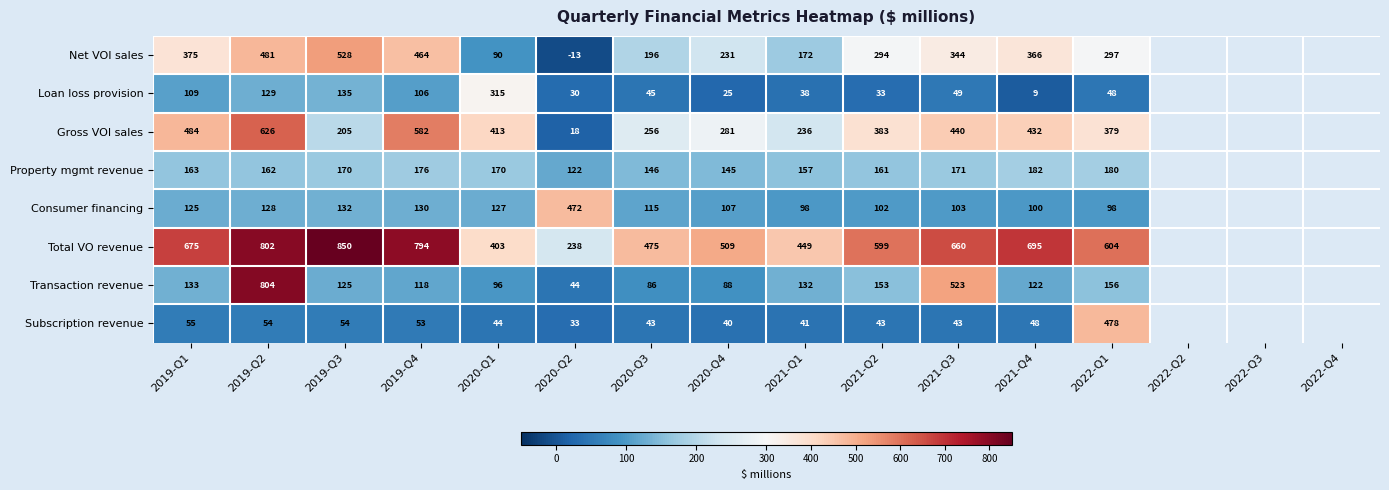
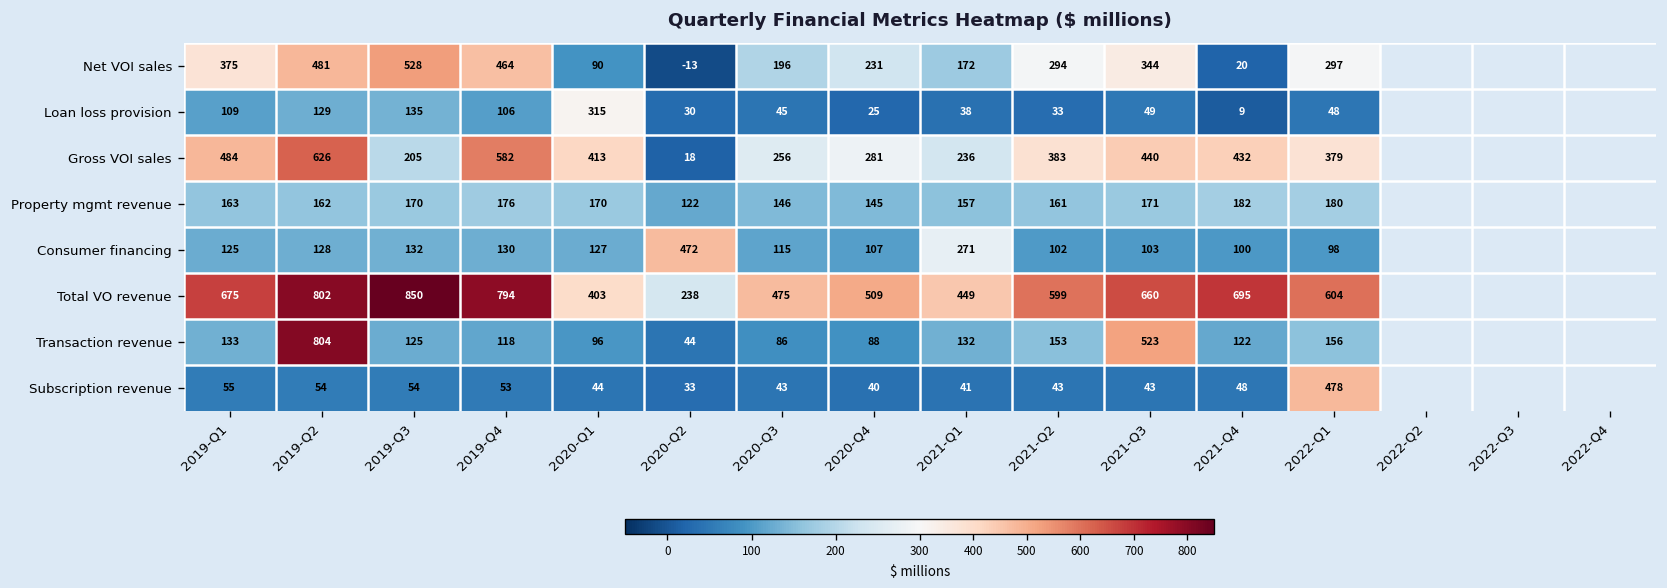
Net VOI sales, 2021-Q4: 366 -> 20
Consumer financing, 2021-Q1: 98 -> 271
